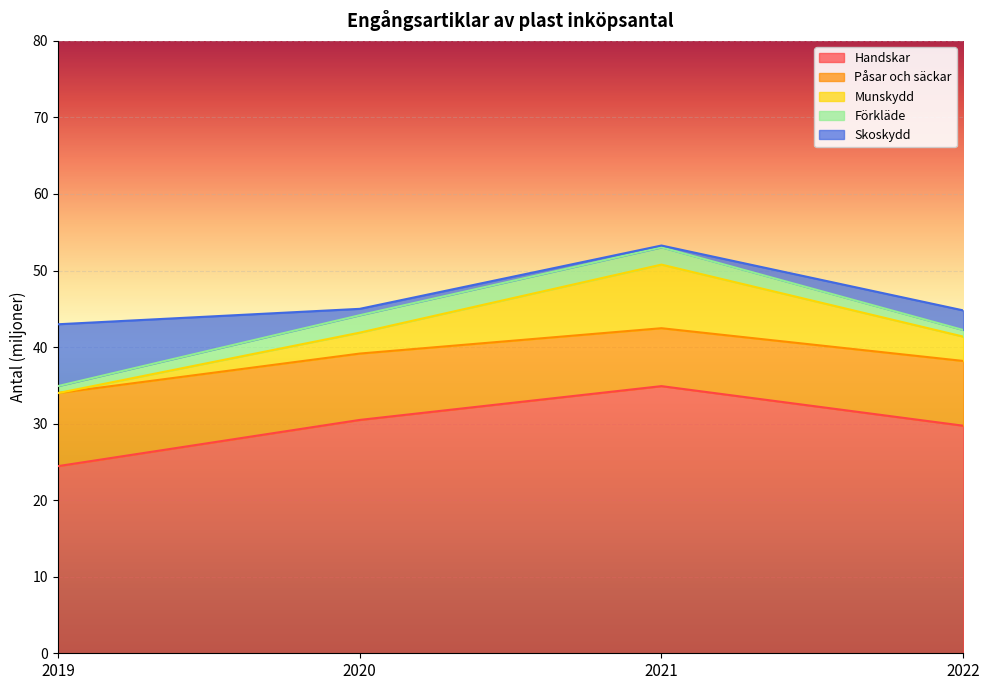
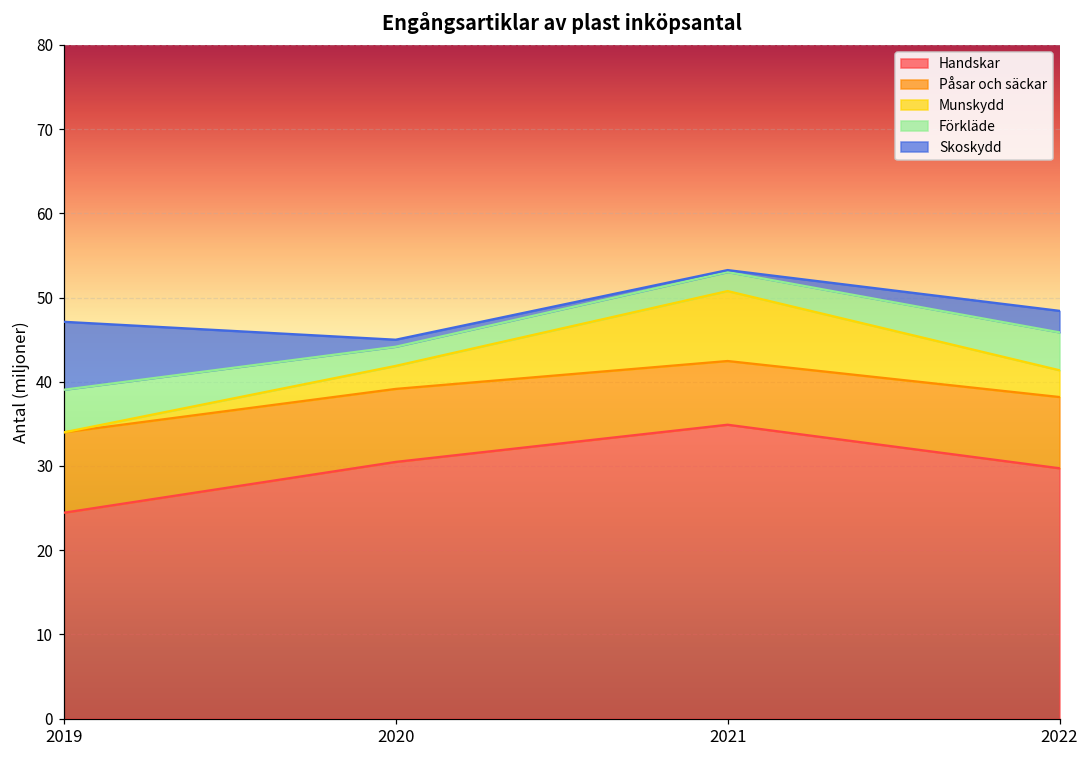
Förkläde, 2019: 1 -> 5
Förkläde, 2022: 1 -> 4
